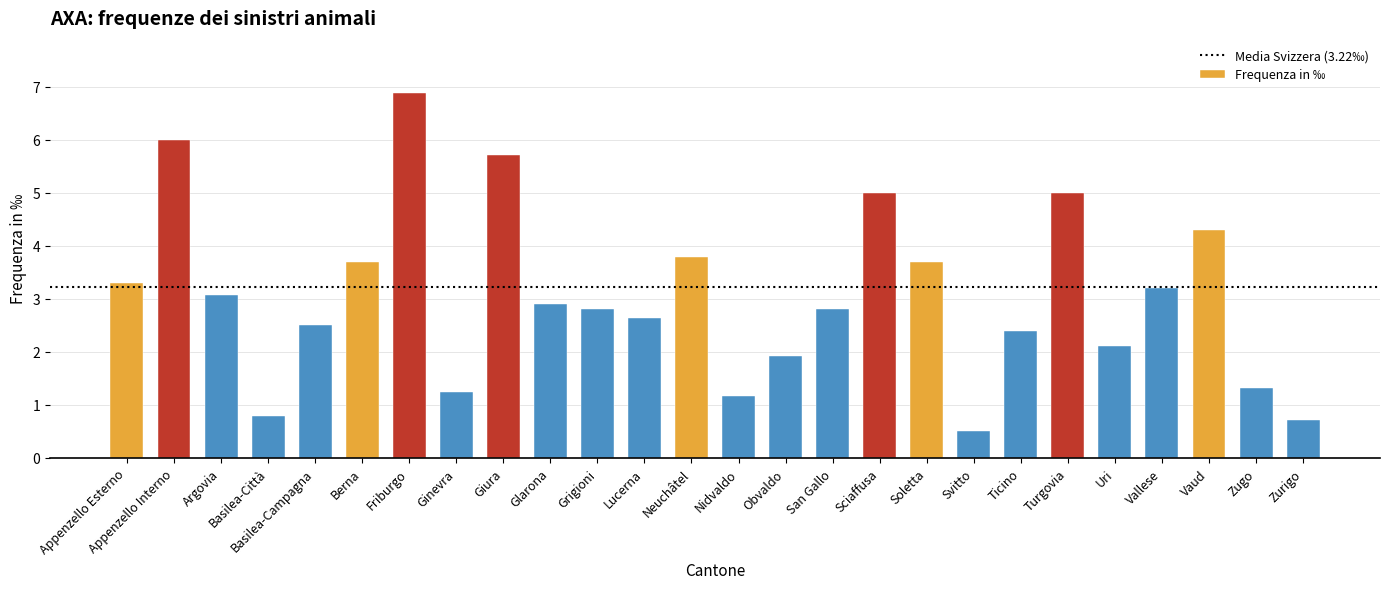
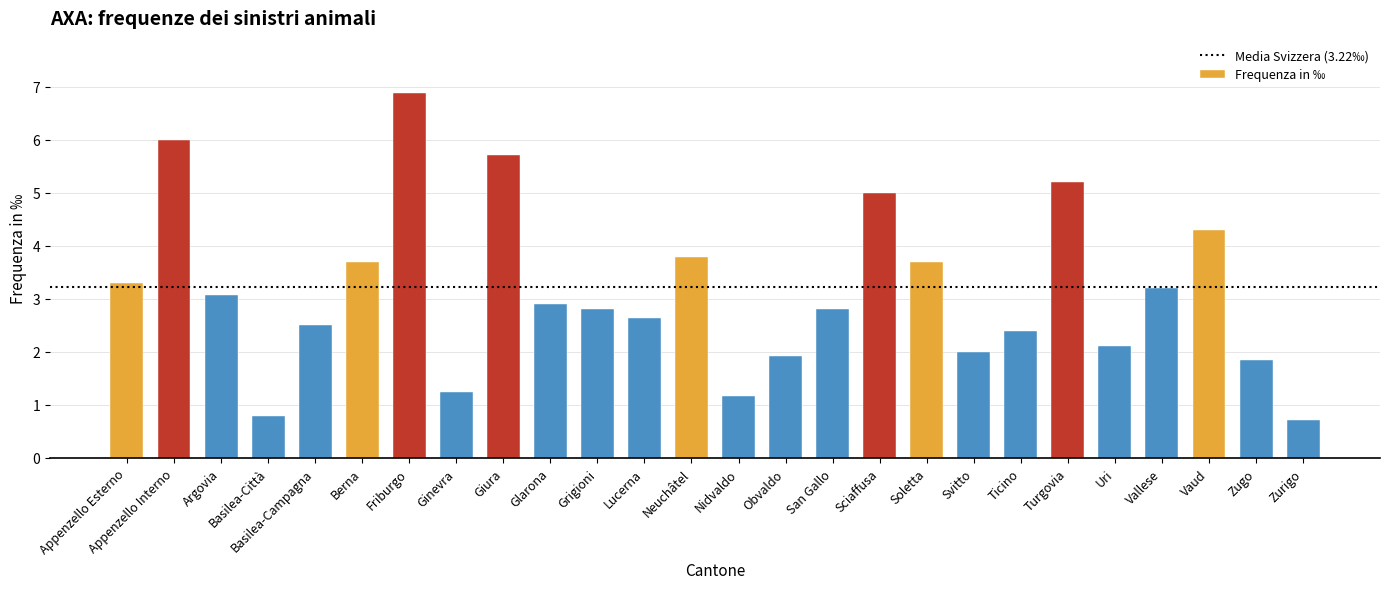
Svitto: 0.5 -> 2.0
Turgovia: 5.0 -> 5.2
Zugo: 1.3 -> 1.8
